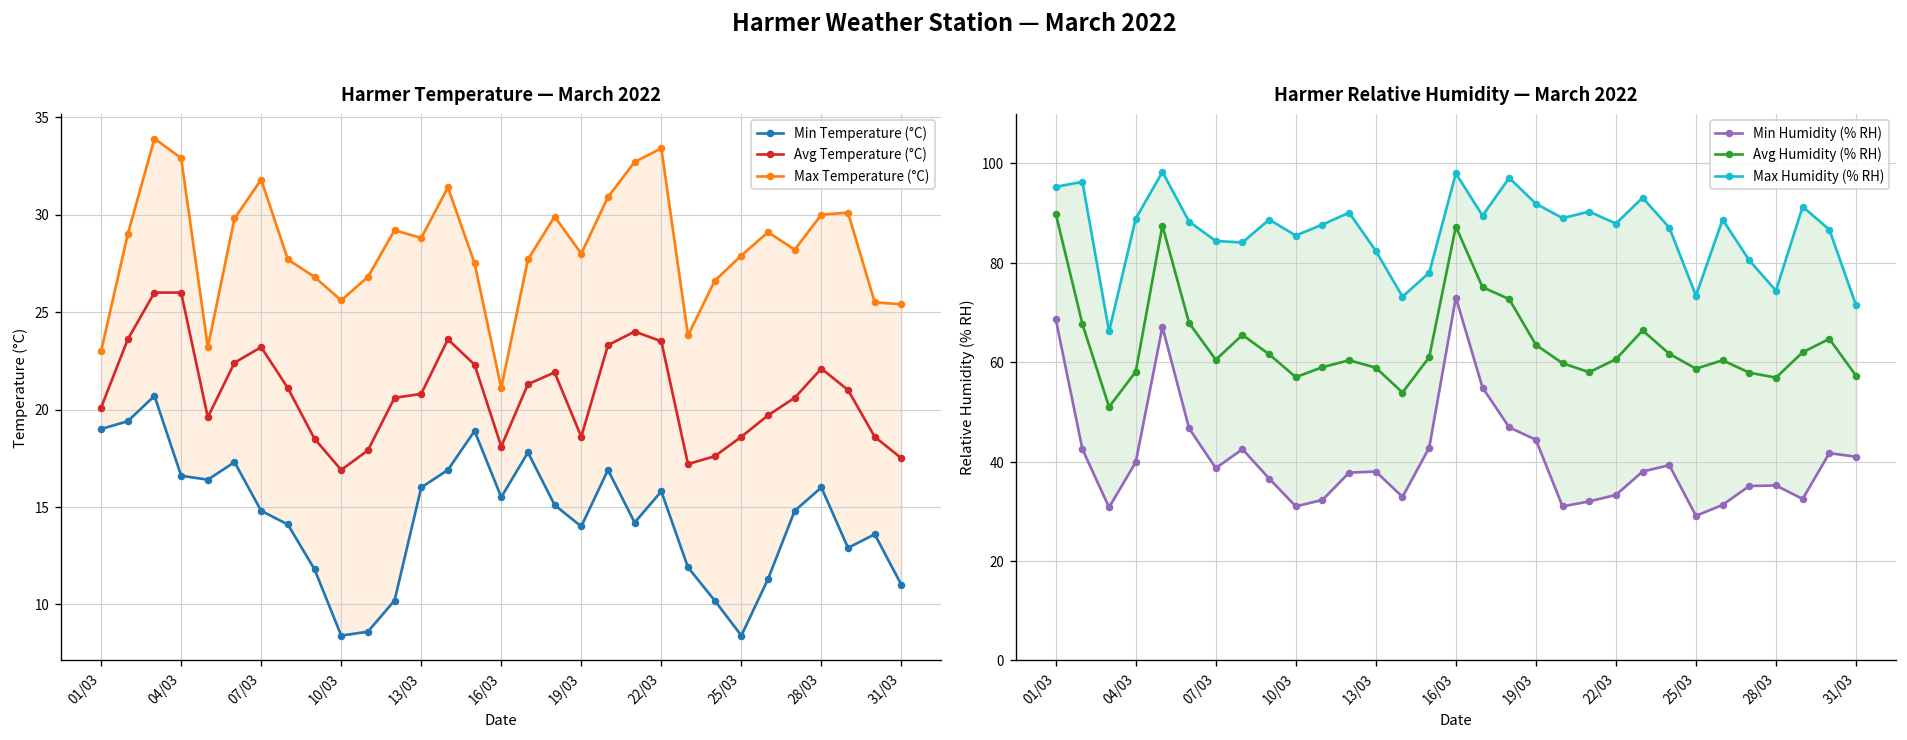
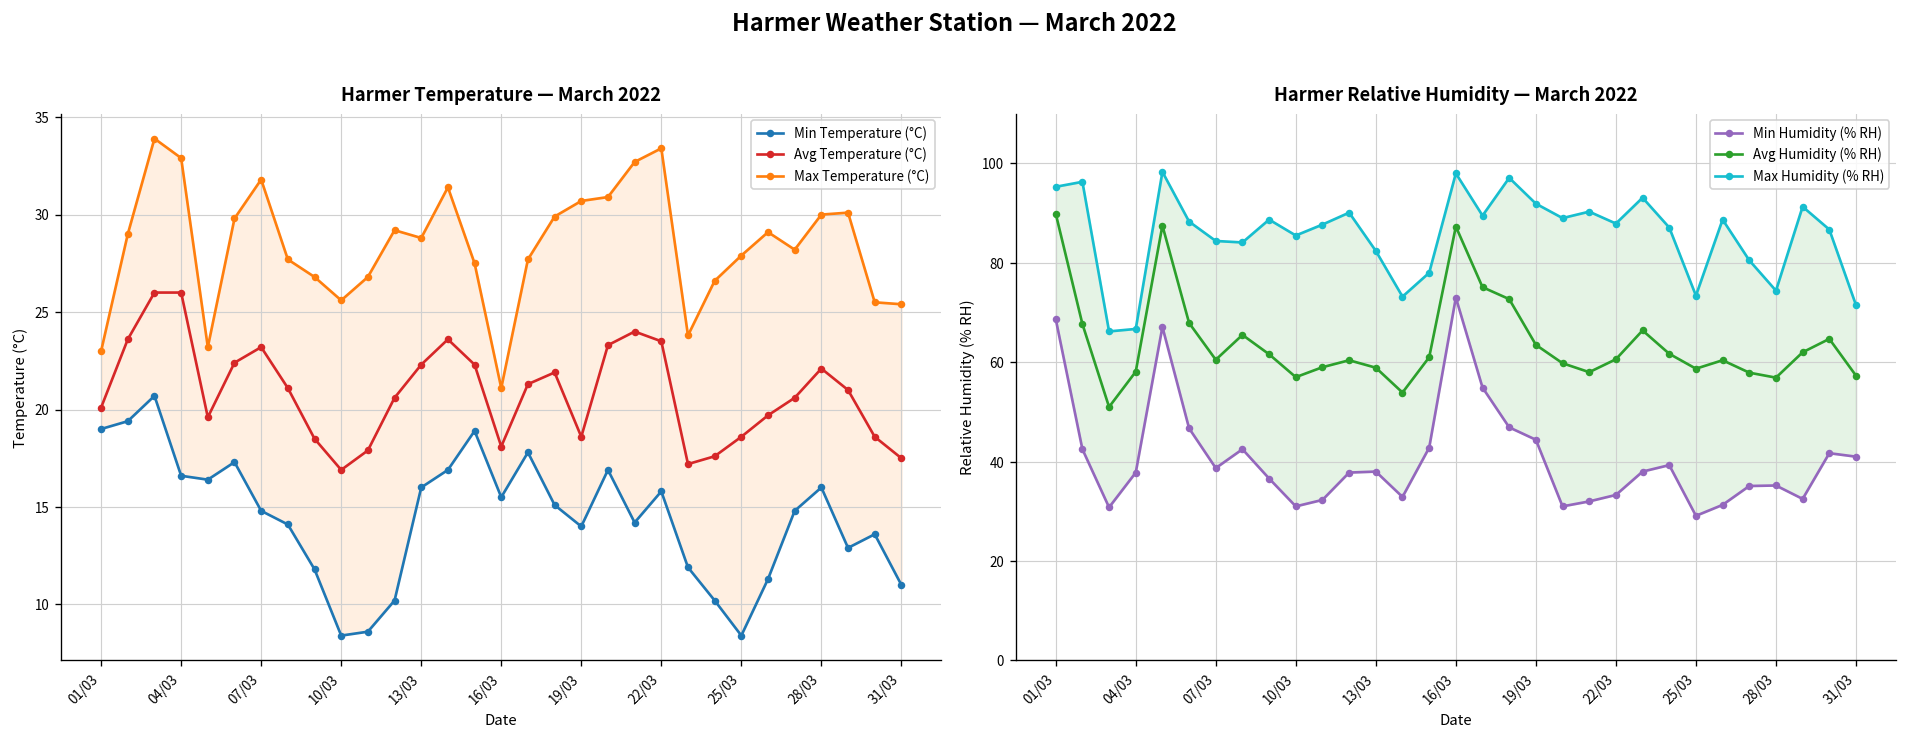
Harmer Temperature — March 2022, Avg Temperature (°C), 13/03: 20.8 -> 22.3
Harmer Temperature — March 2022, Max Temperature (°C), 19/03: 28.0 -> 30.7
Harmer Relative Humidity — March 2022, Min Humidity (% RH), 04/03: 40 -> 38
Harmer Relative Humidity — March 2022, Max Humidity (% RH), 04/03: 89 -> 67
